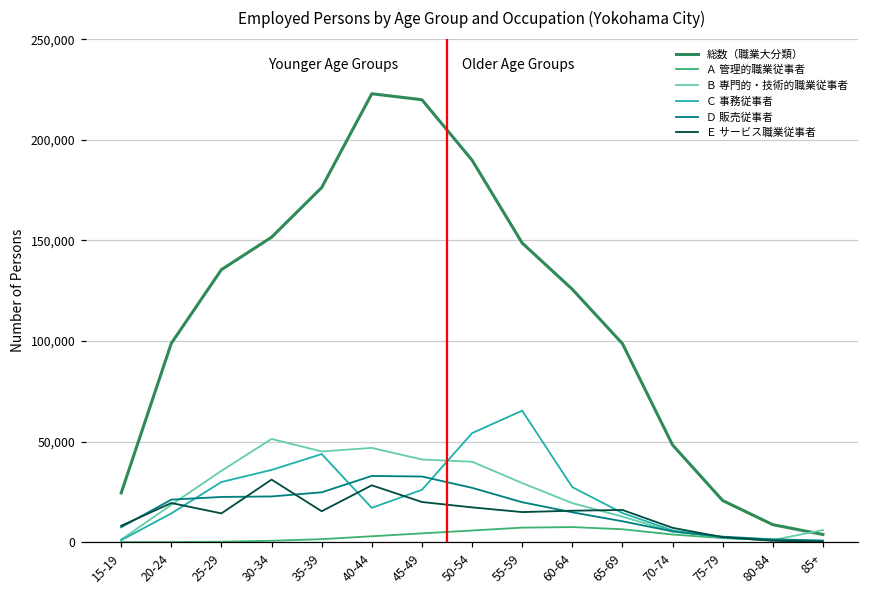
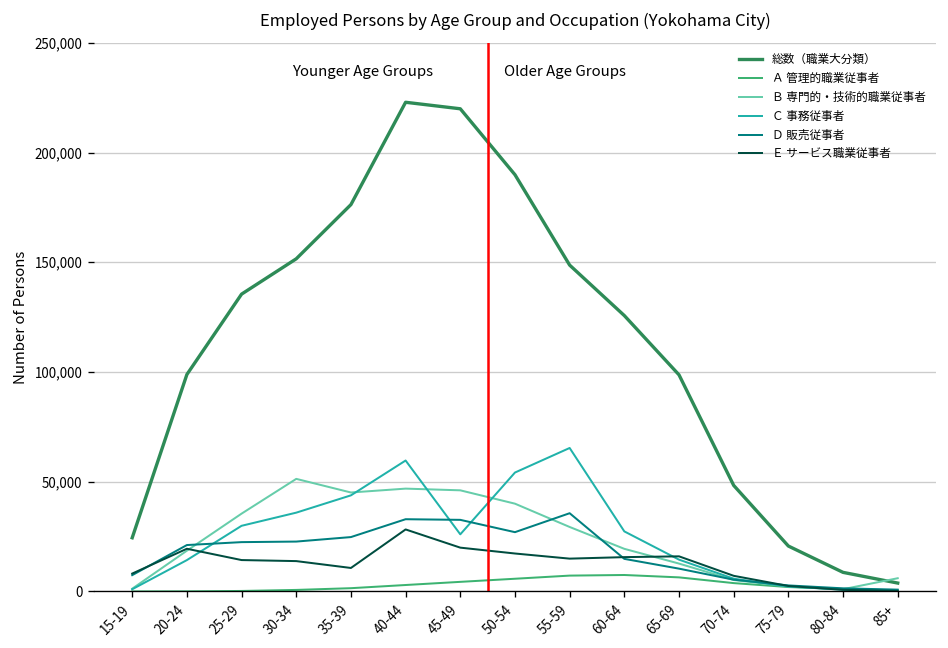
Ｅ サービス職業従事者, 30-34: 31,000 -> 14,000
Ｅ サービス職業従事者, 35-39: 15,000 -> 11,000
Ｃ 事務従事者, 40-44: 17,000 -> 60,000
Ｂ 専門的・技術的職業従事者, 45-49: 41,000 -> 46,000
Ｄ 販売従事者, 55-59: 20,000 -> 36,000
